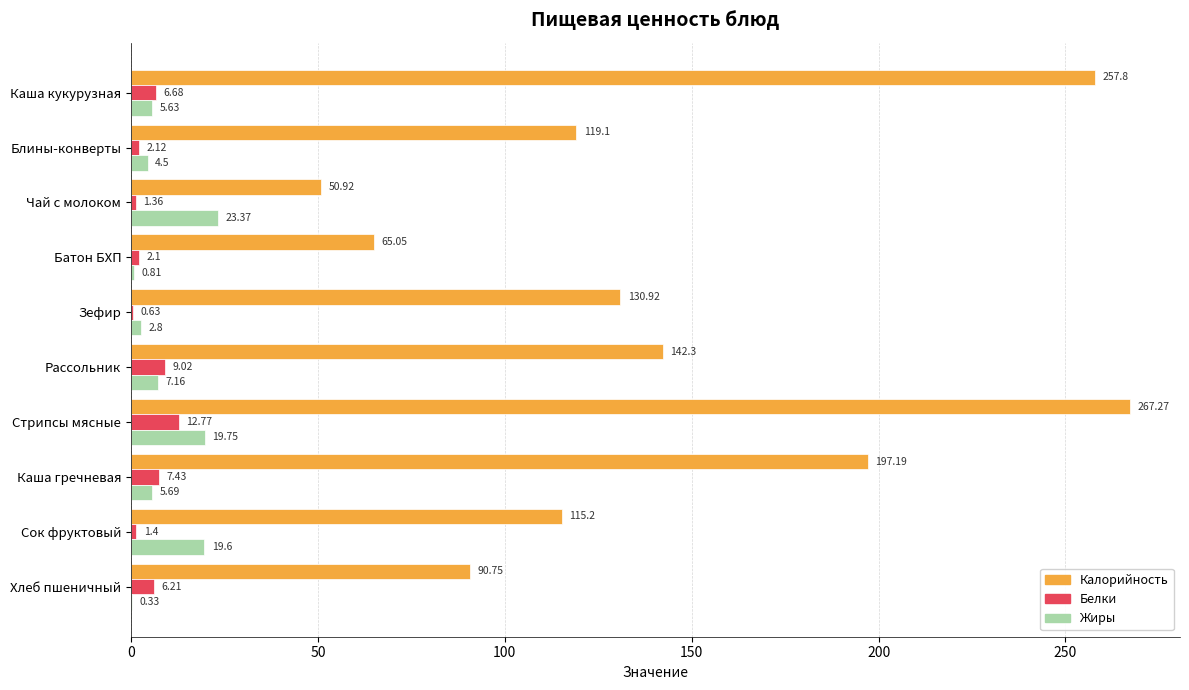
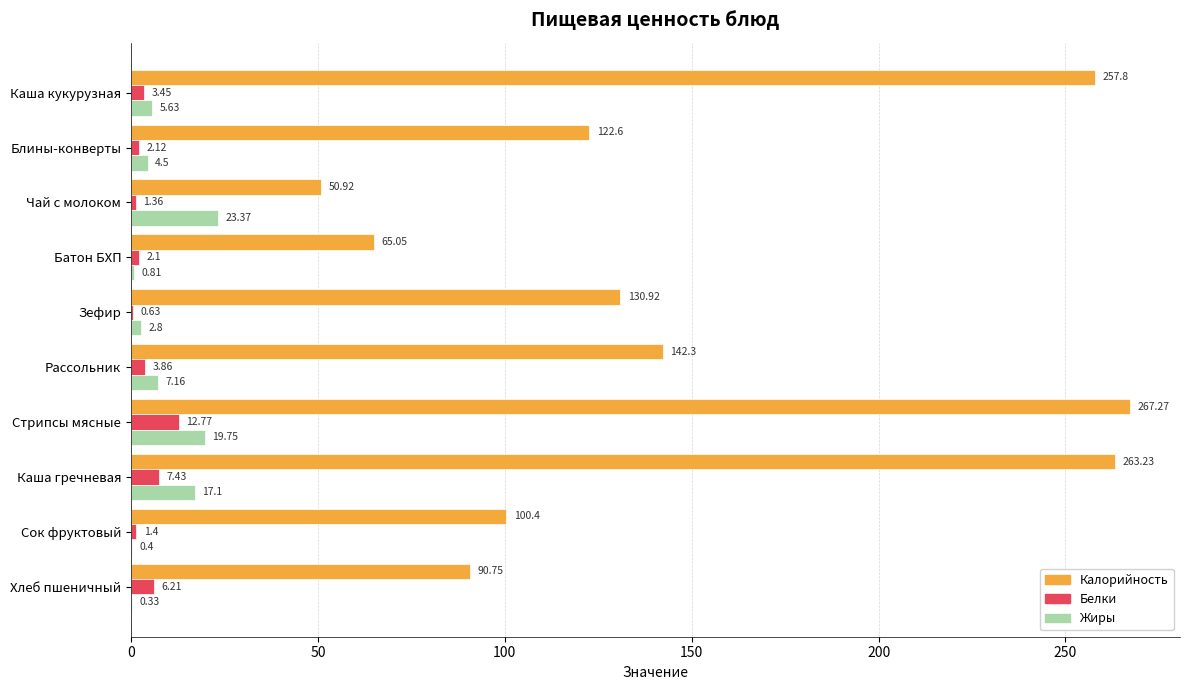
Белки, Каша кукурузная: 6.68 -> 3.45
Калорийность, Блины-конверты: 119.1 -> 122.6
Белки, Рассольник: 9.02 -> 3.86
Калорийность, Каша гречневая: 197.19 -> 263.23
Жиры, Каша гречневая: 5.69 -> 17.1
Калорийность, Сок фруктовый: 115.2 -> 100.4
Жиры, Сок фруктовый: 19.6 -> 0.4
